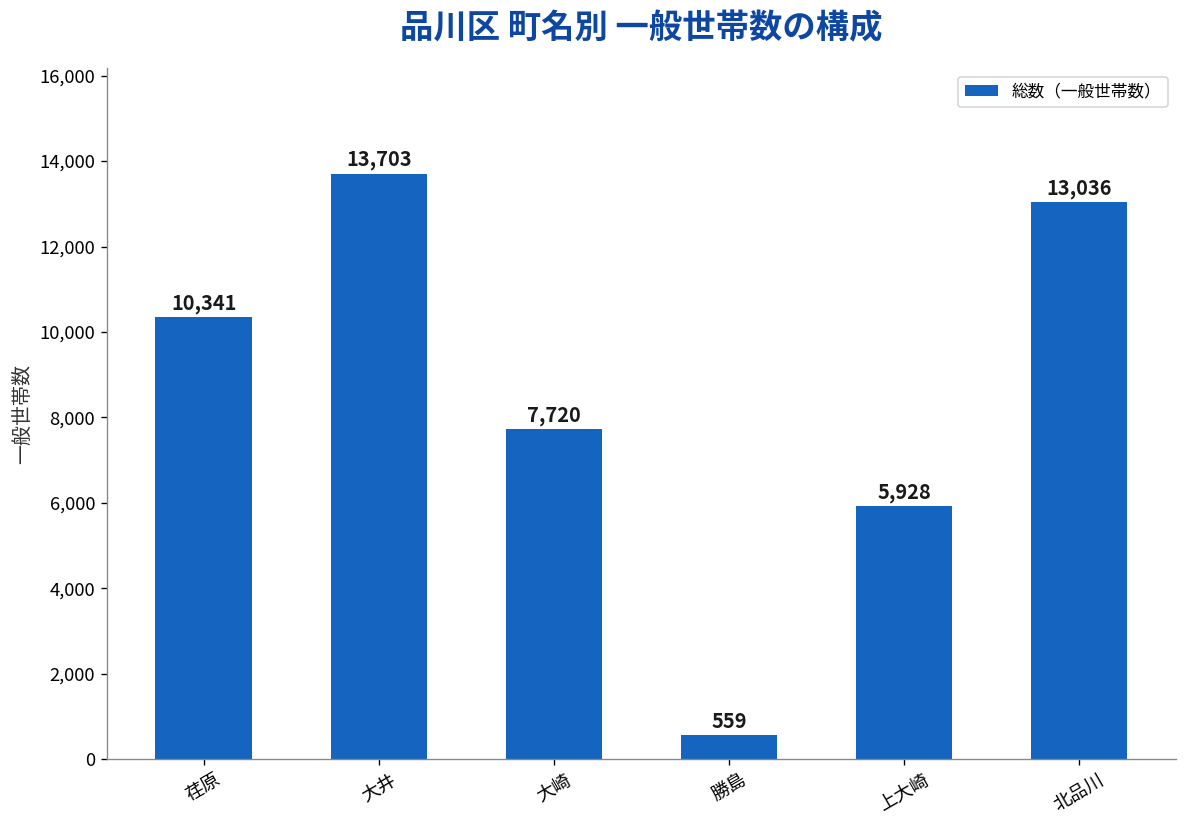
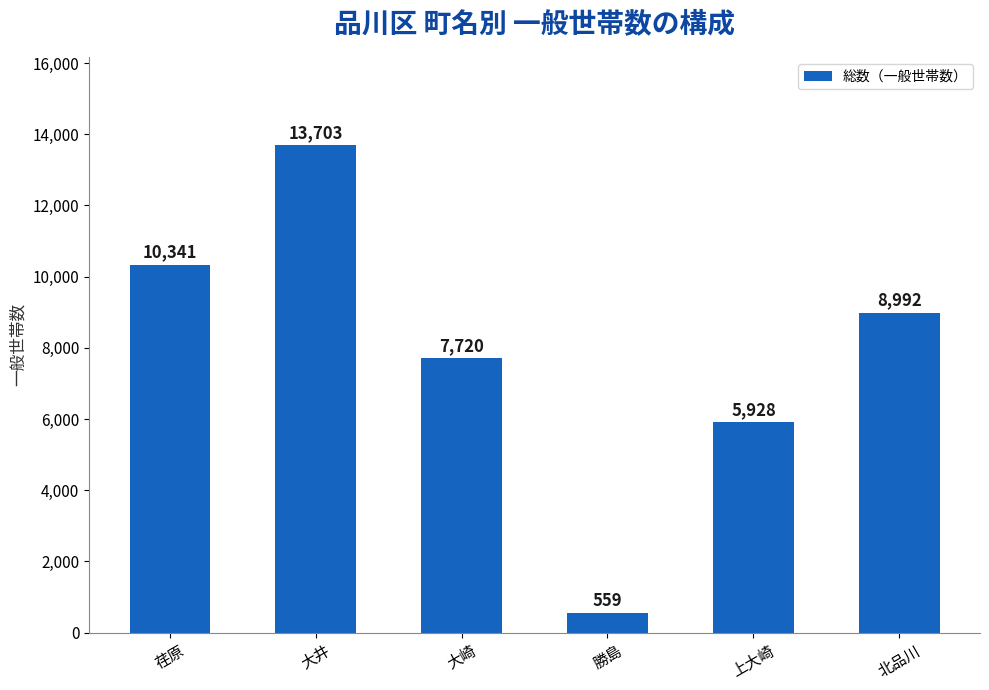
北品川: 13,036 -> 8,992
